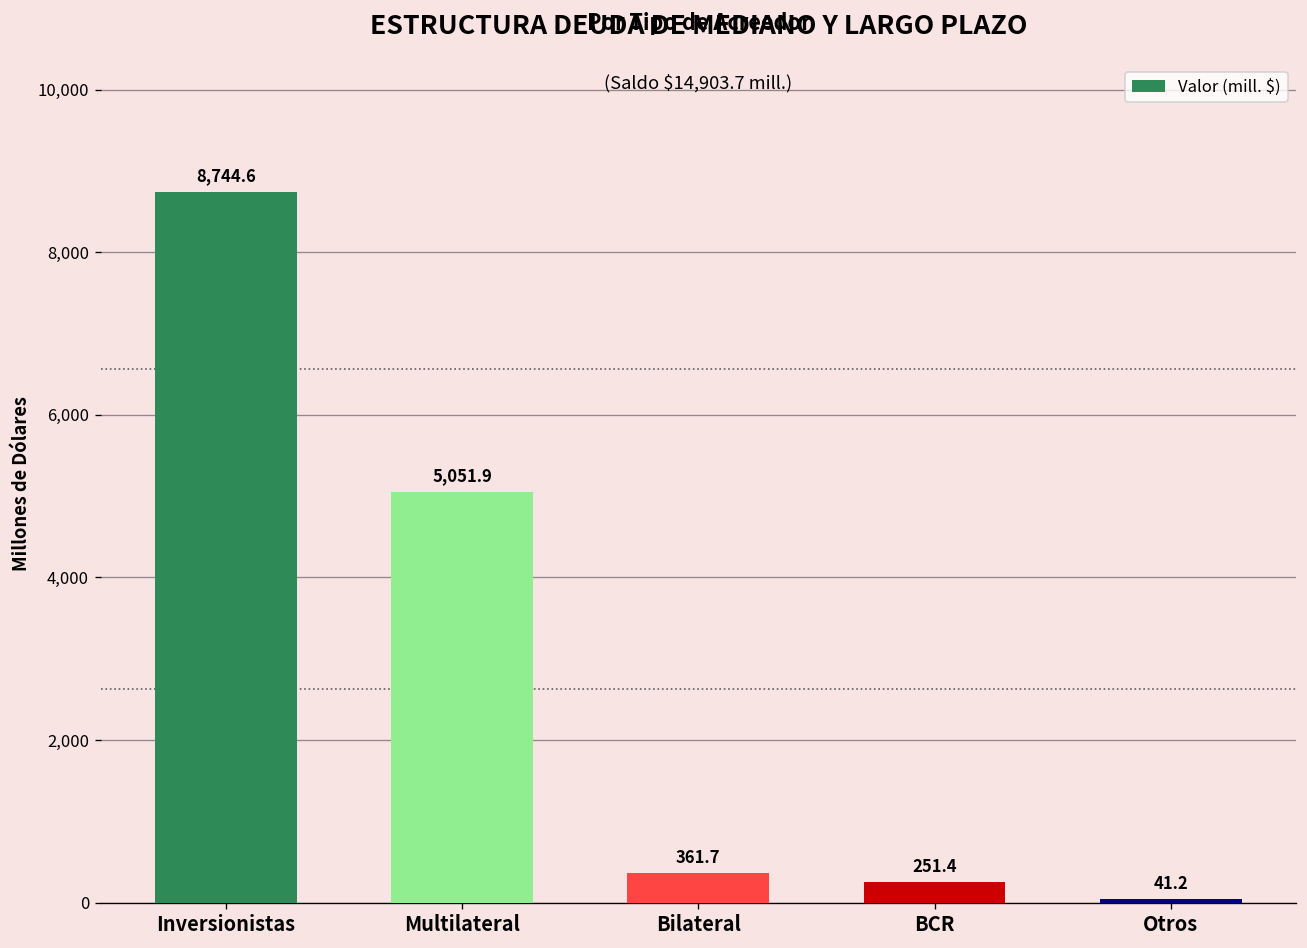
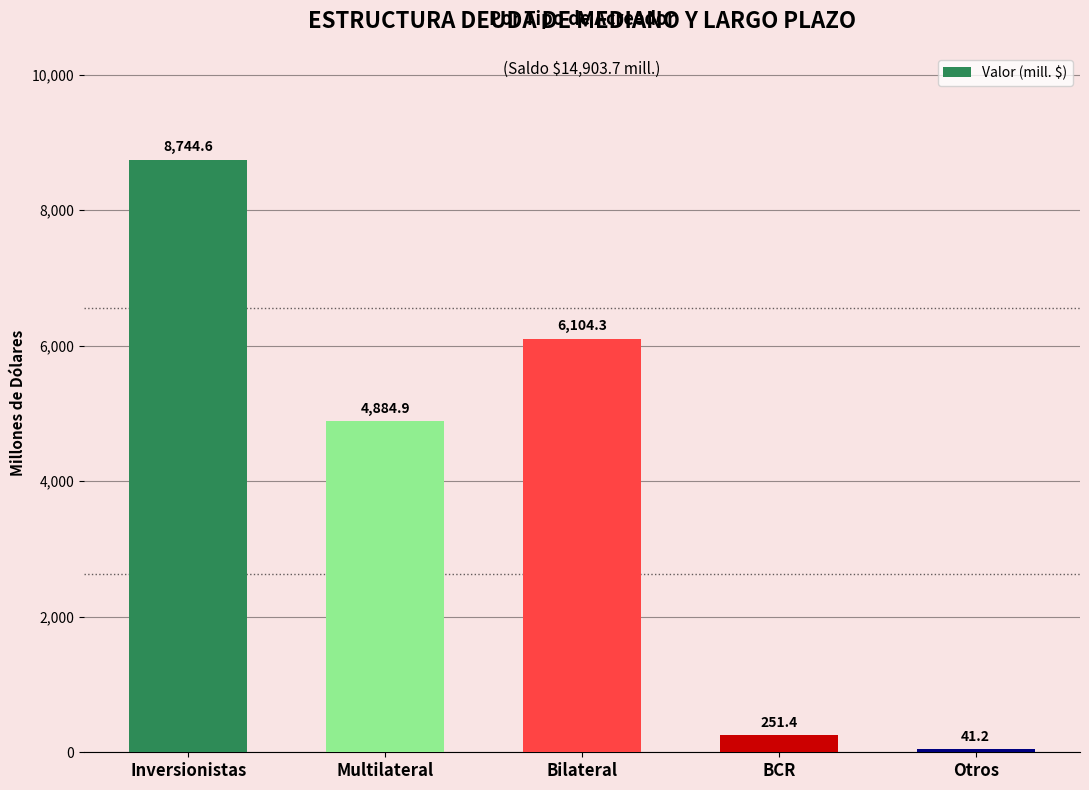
Multilateral: 5,051.9 -> 4,884.9
Bilateral: 361.7 -> 6,104.3
